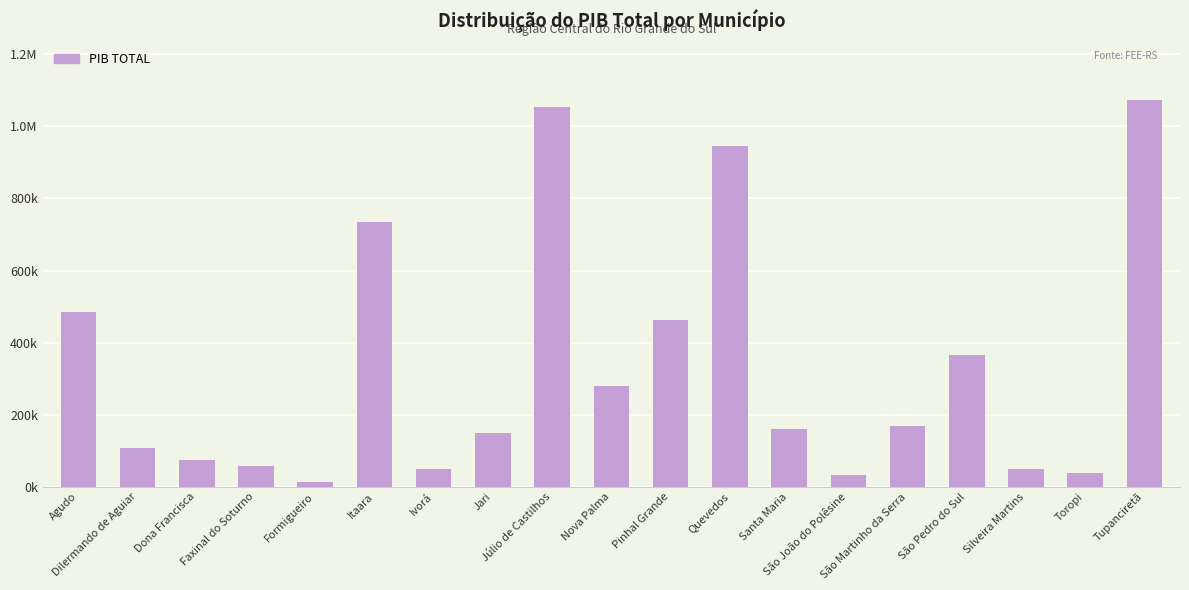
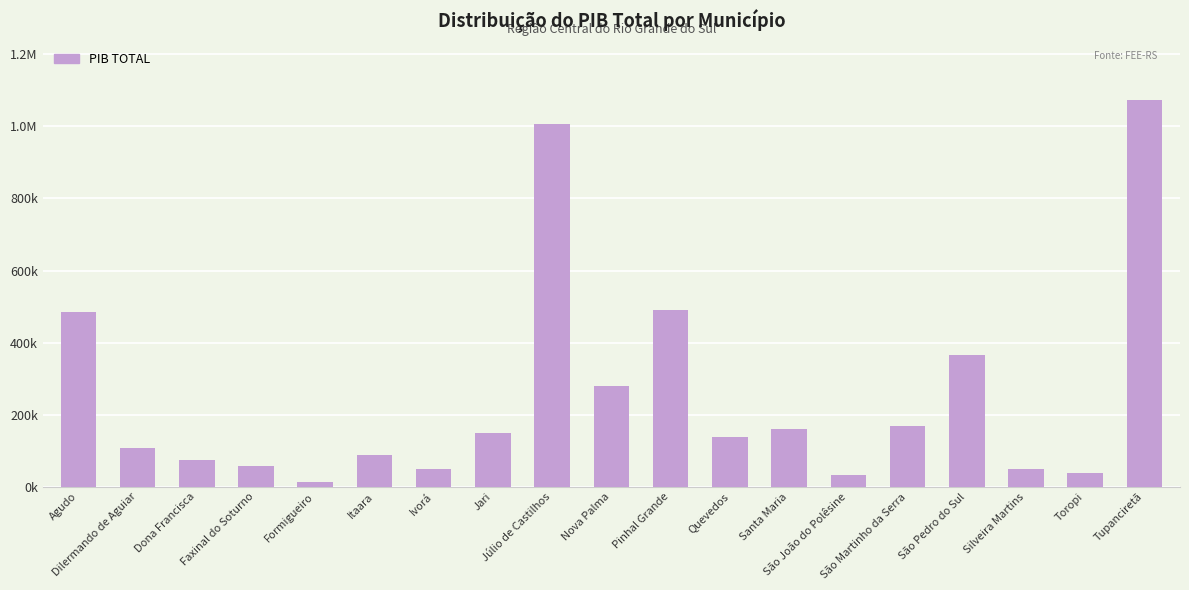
Itaara: 740000 -> 90000
Júlio de Castilhos: 1050000 -> 1010000
Pinhal Grande: 460000 -> 490000
Quevedos: 950000 -> 140000
